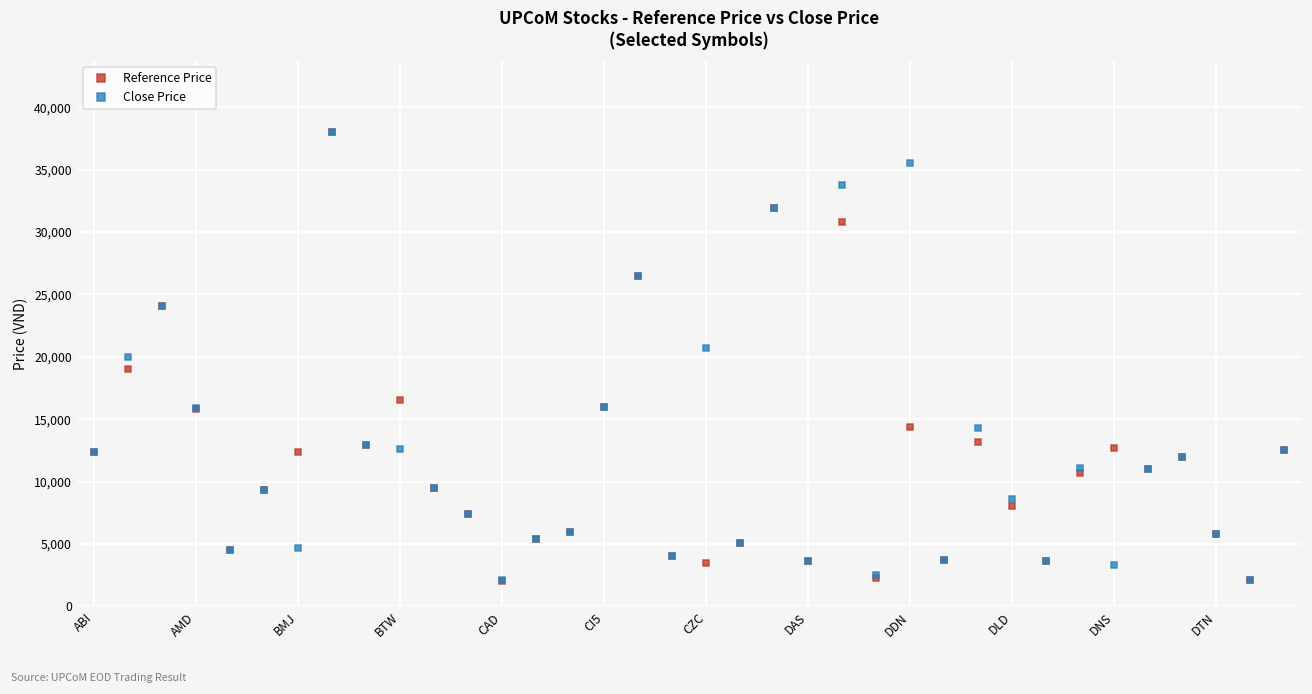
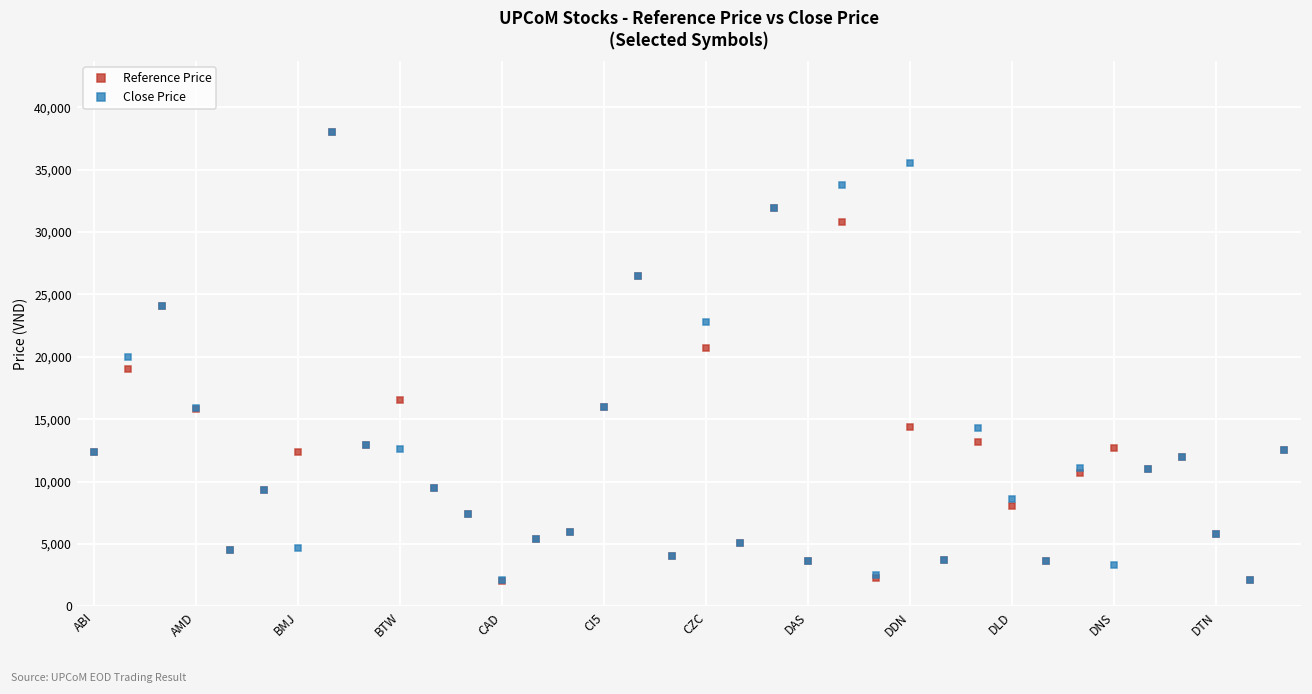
Reference Price, CZC: 3,500 -> 20,700
Close Price, CZC: 20,700 -> 22,800
